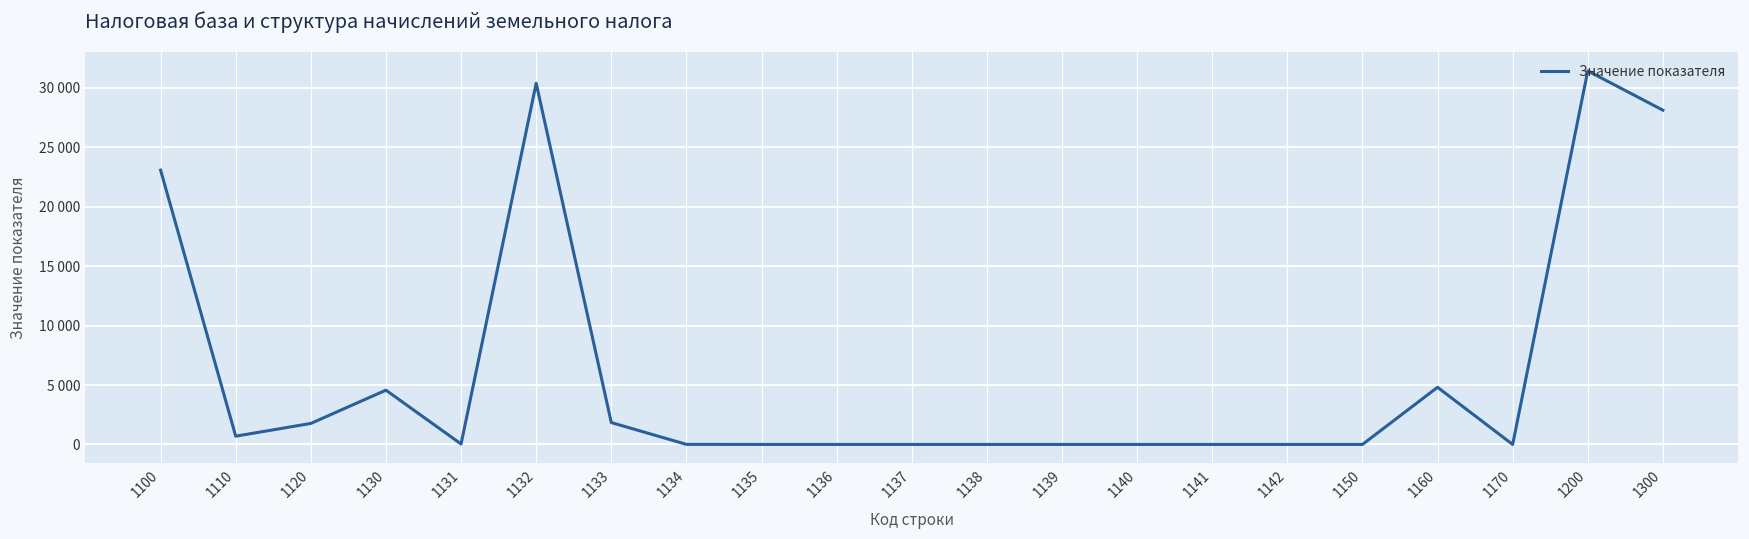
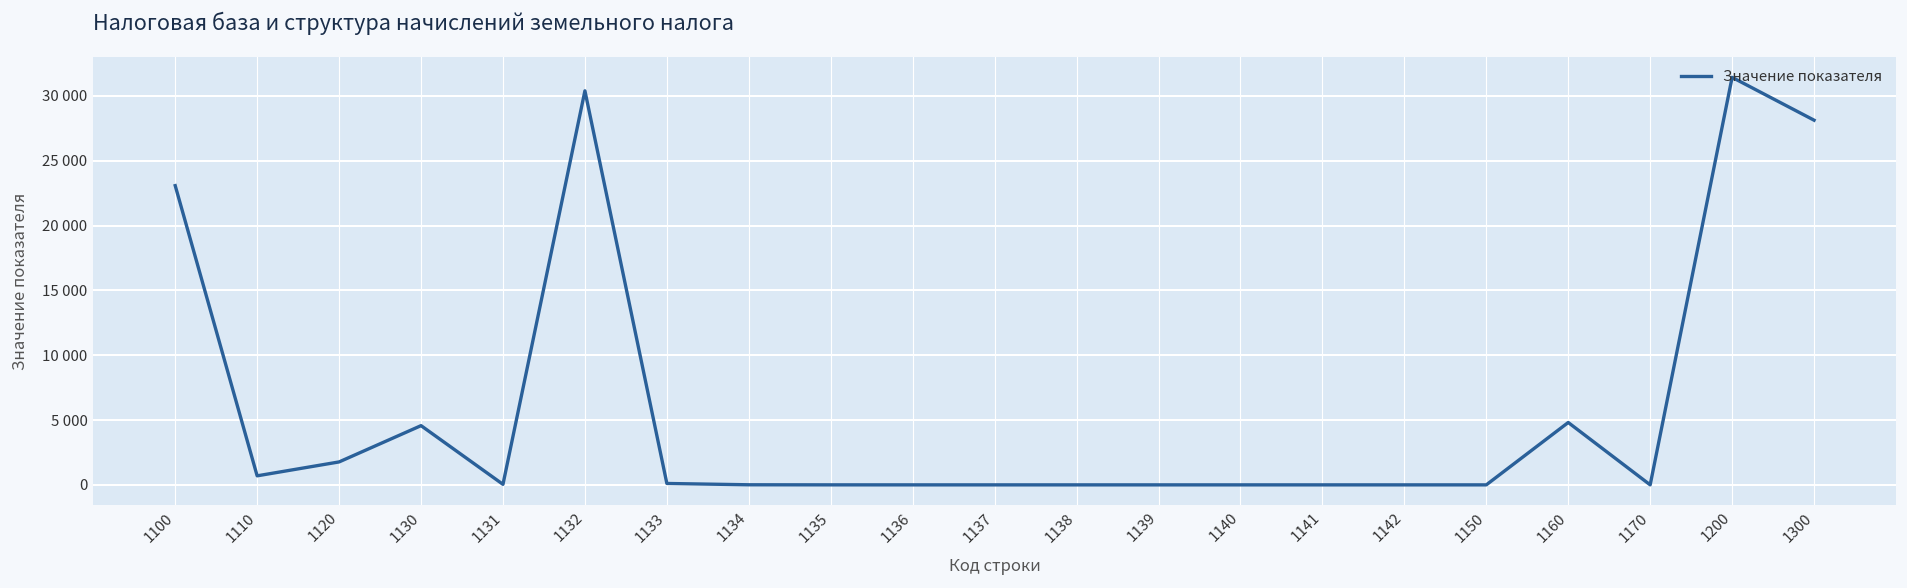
1133: 1800 -> 100
